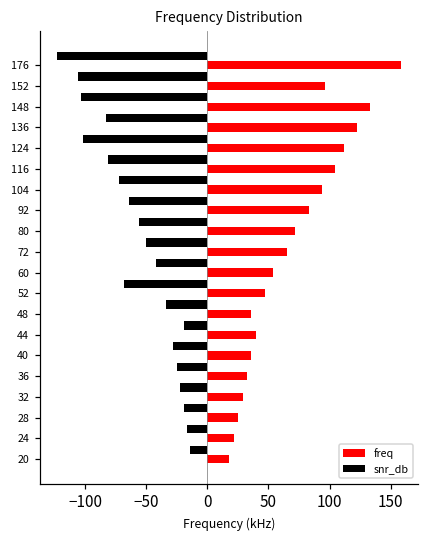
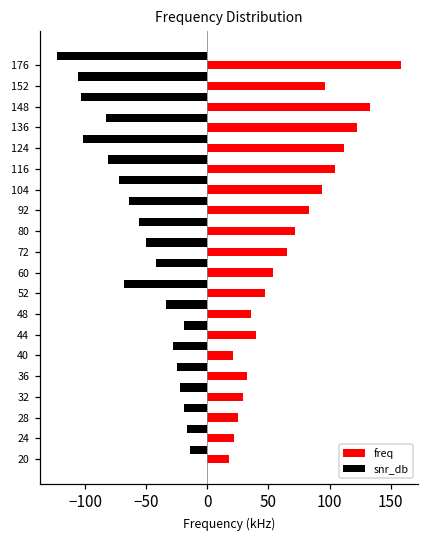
freq, 40: 36 -> 21
